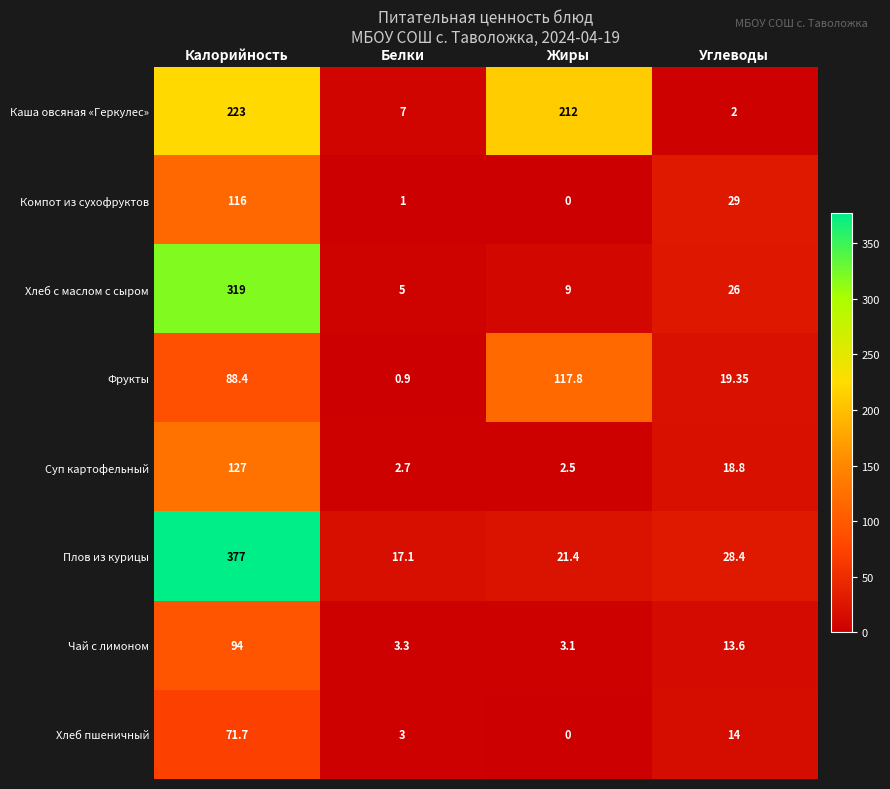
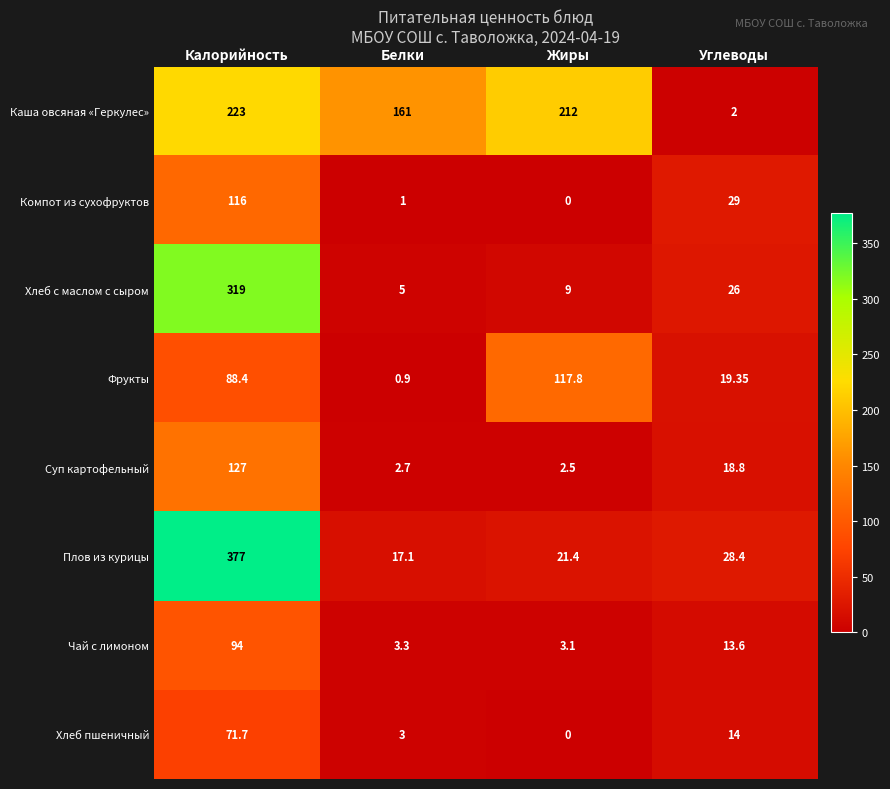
Каша овсяная «Геркулес», Белки: 7 -> 161
